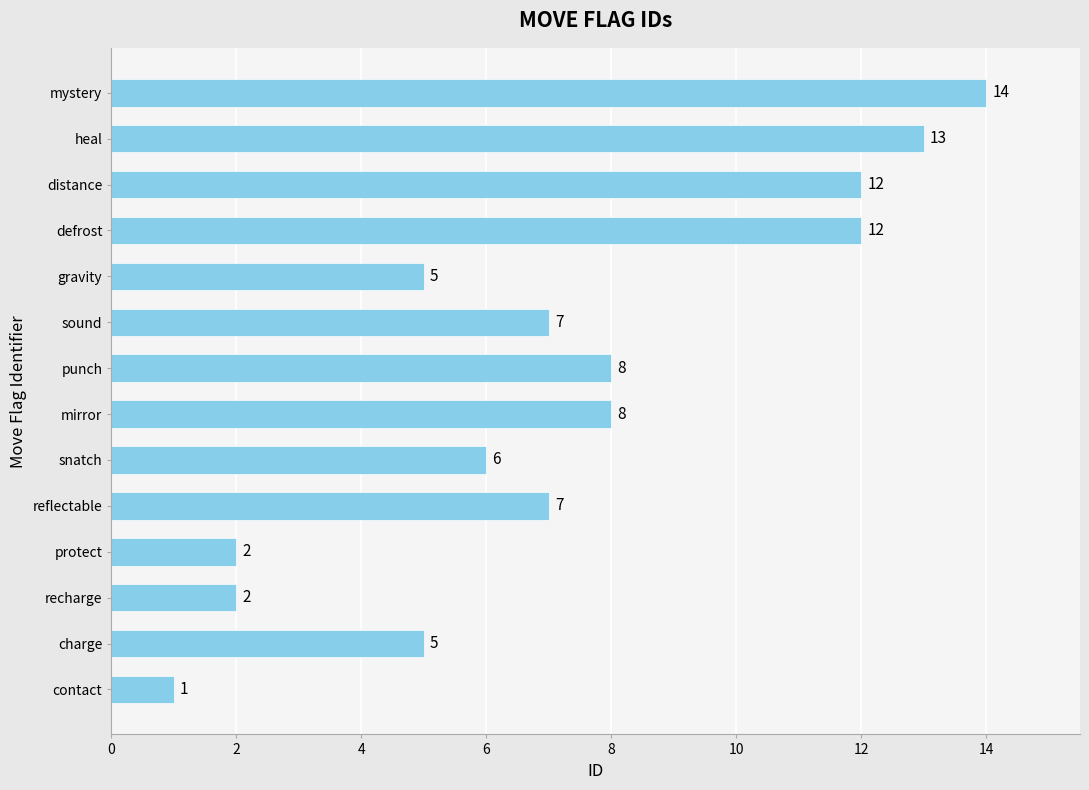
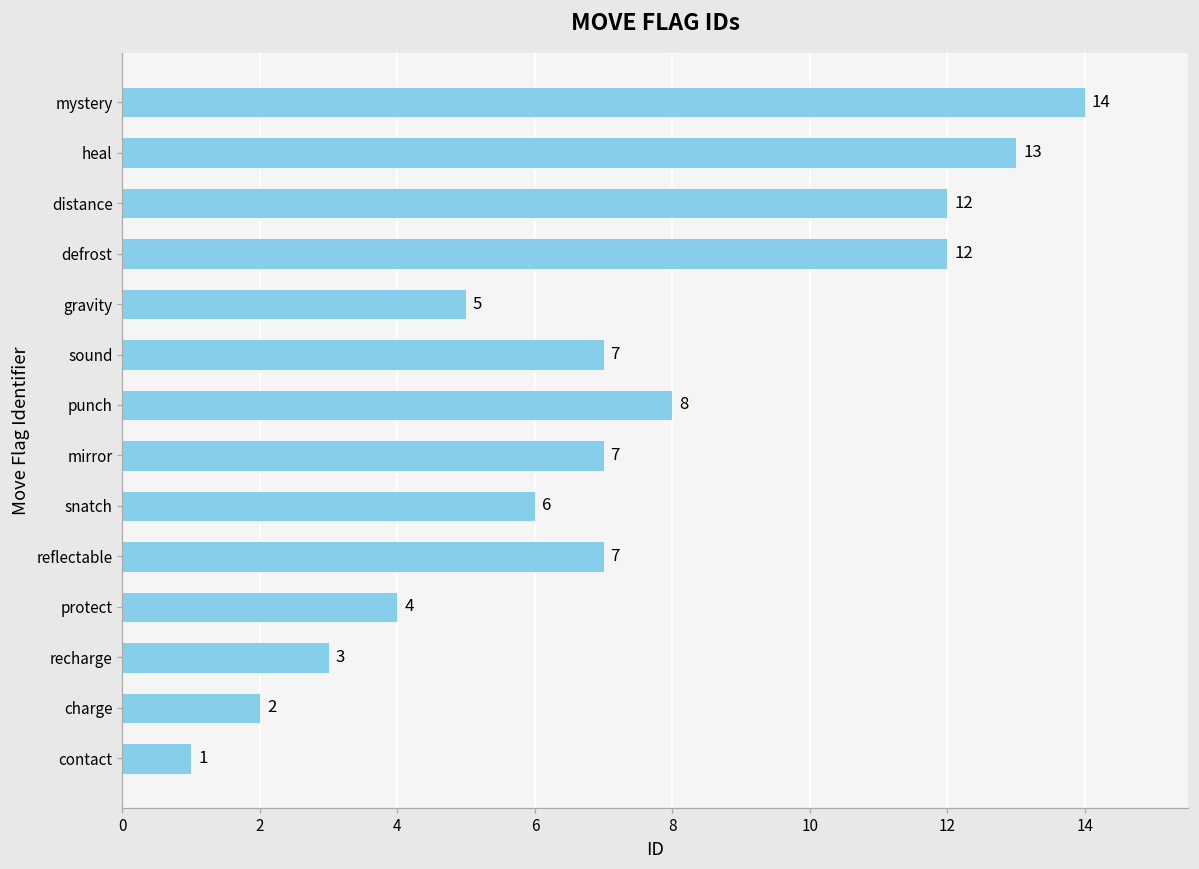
mirror: 8 -> 7
protect: 2 -> 4
recharge: 2 -> 3
charge: 5 -> 2
